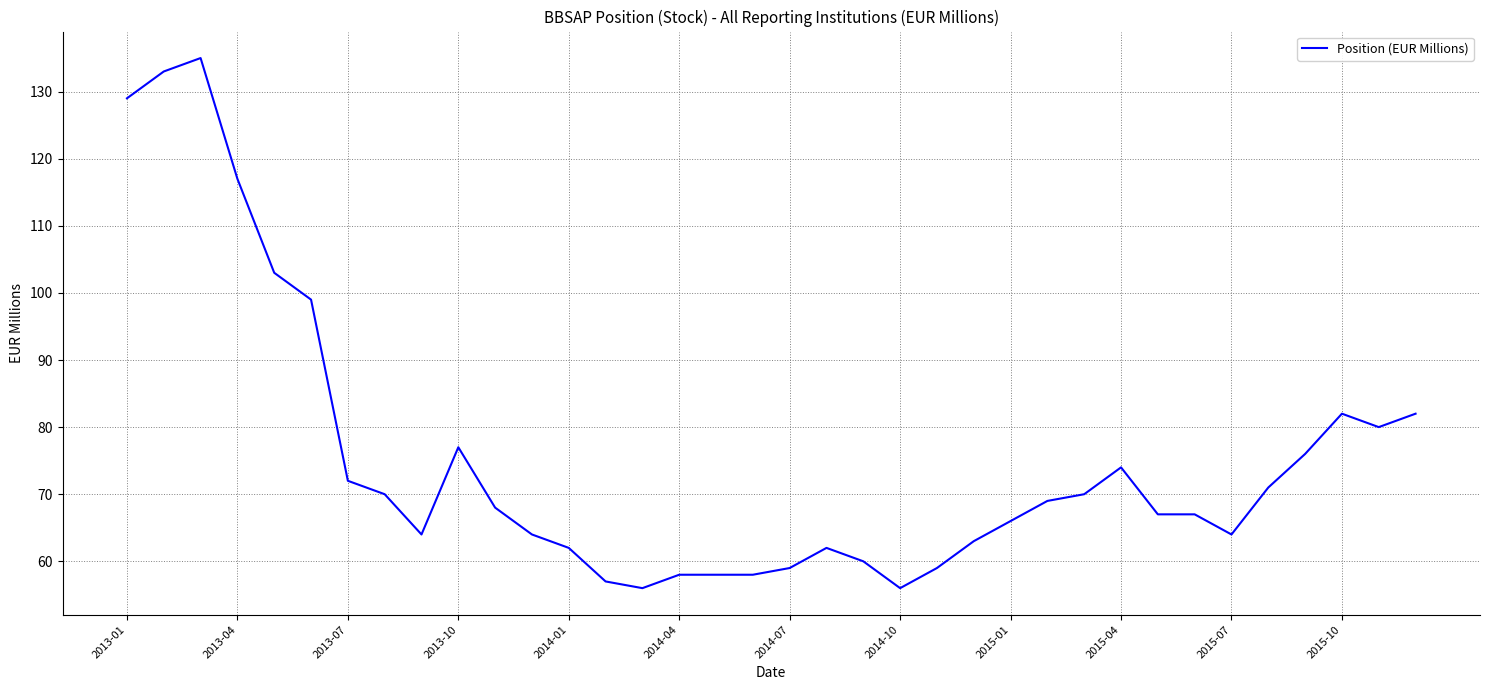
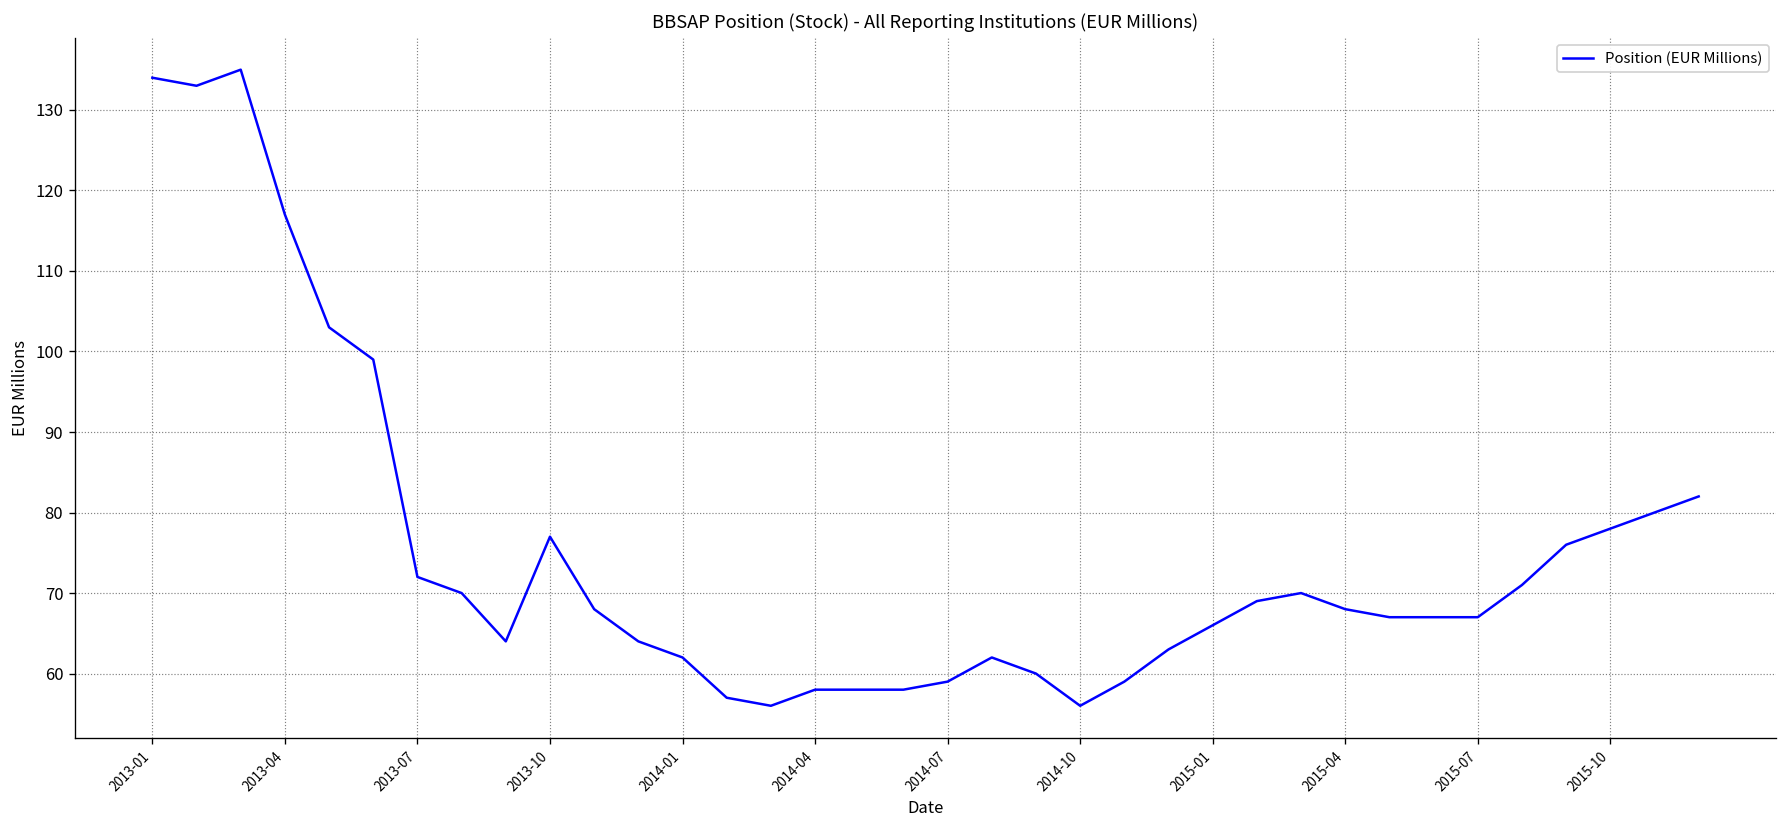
2013-01: 129 -> 134
2015-04: 74 -> 68
2015-07: 64 -> 67
2015-10: 82 -> 78
